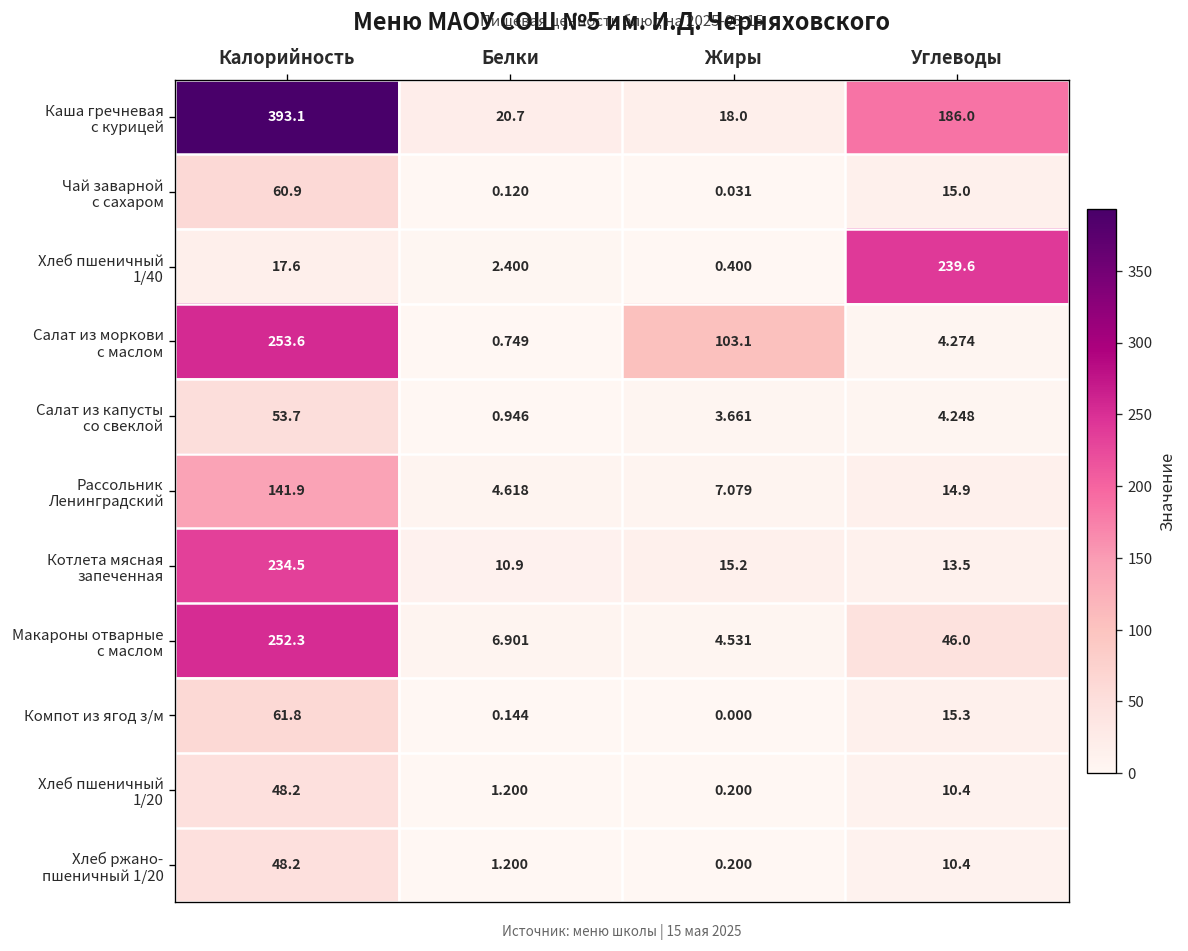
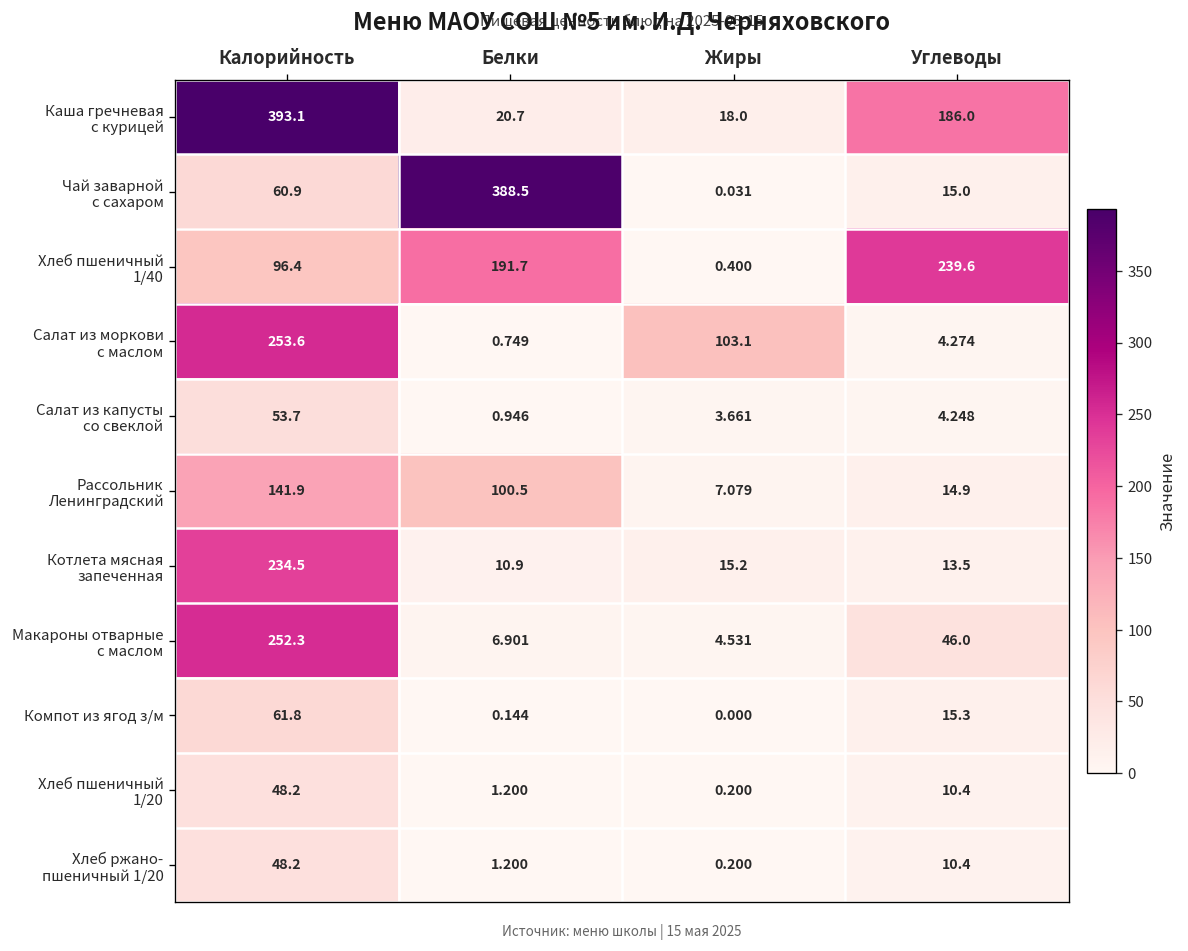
Чай заварной с сахаром, Белки: 0.120 -> 388.5
Хлеб пшеничный 1/40, Калорийность: 17.6 -> 96.4
Хлеб пшеничный 1/40, Белки: 2.400 -> 191.7
Рассольник Ленинградский, Белки: 4.618 -> 100.5
